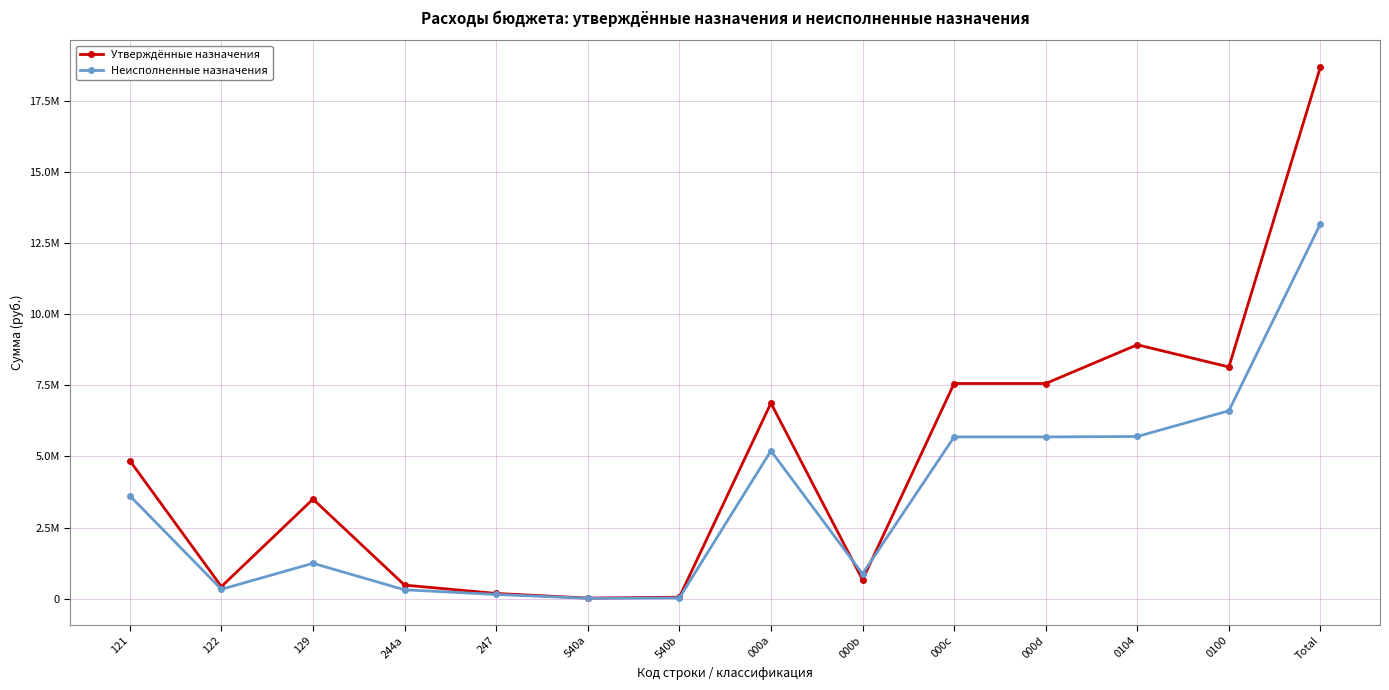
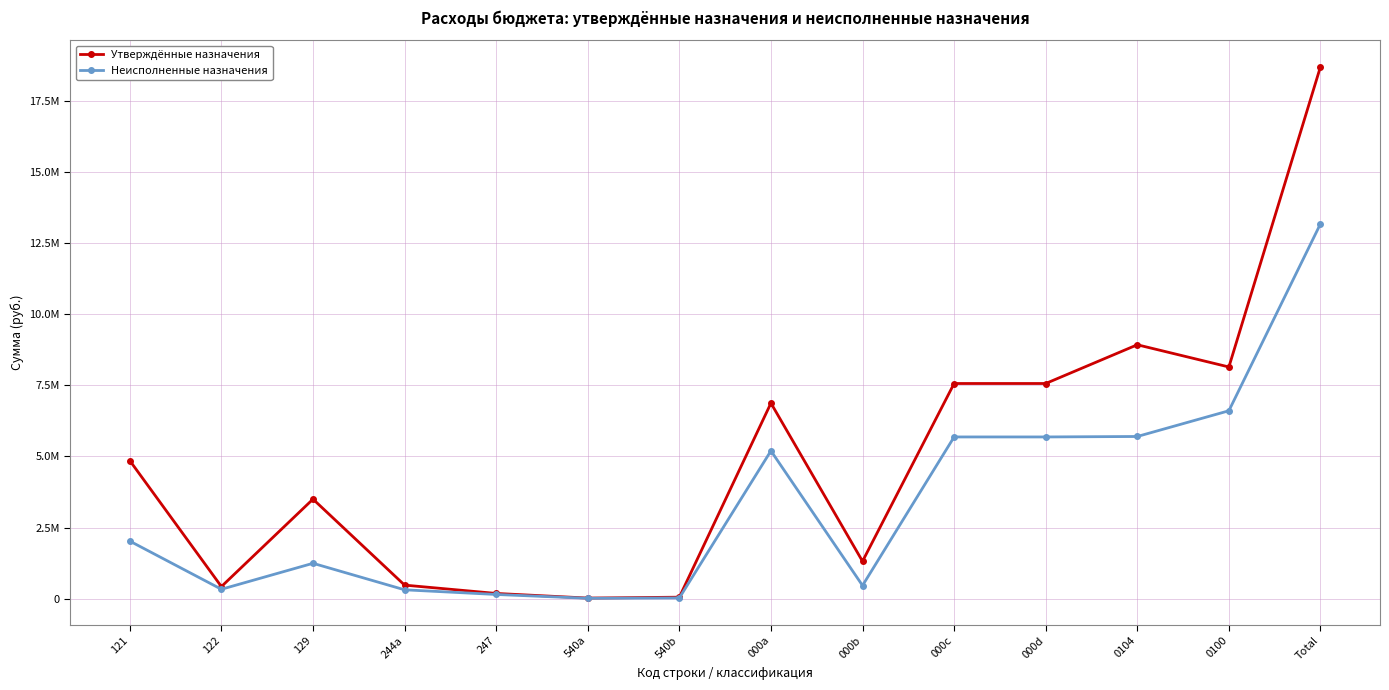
Неисполненные назначения, 121: 3600000 -> 2000000
Утверждённые назначения, 000b: 700000 -> 1300000
Неисполненные назначения, 000b: 900000 -> 500000
